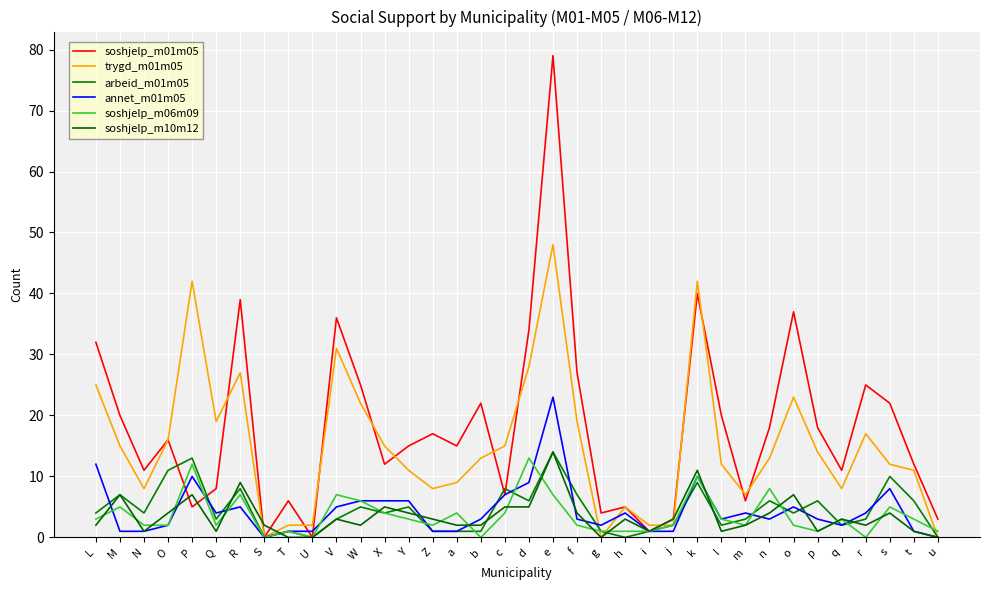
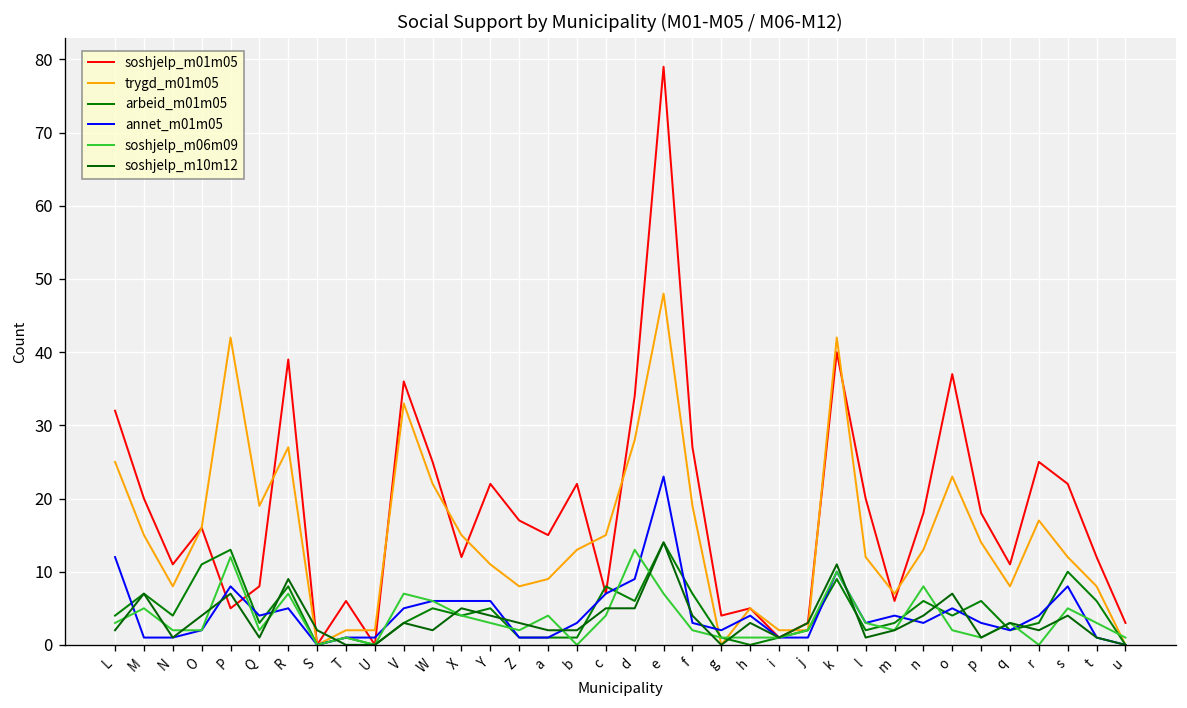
annet_m01m05, P: 10 -> 8
trygd_m01m05, V: 31 -> 33
soshjelp_m01m05, Y: 15 -> 22
trygd_m01m05, t: 11 -> 8
